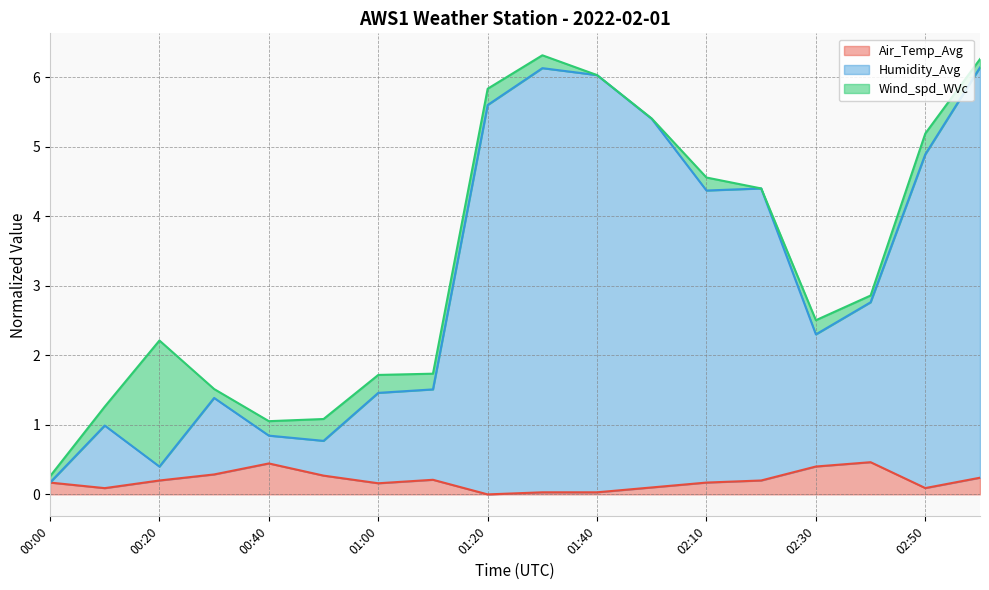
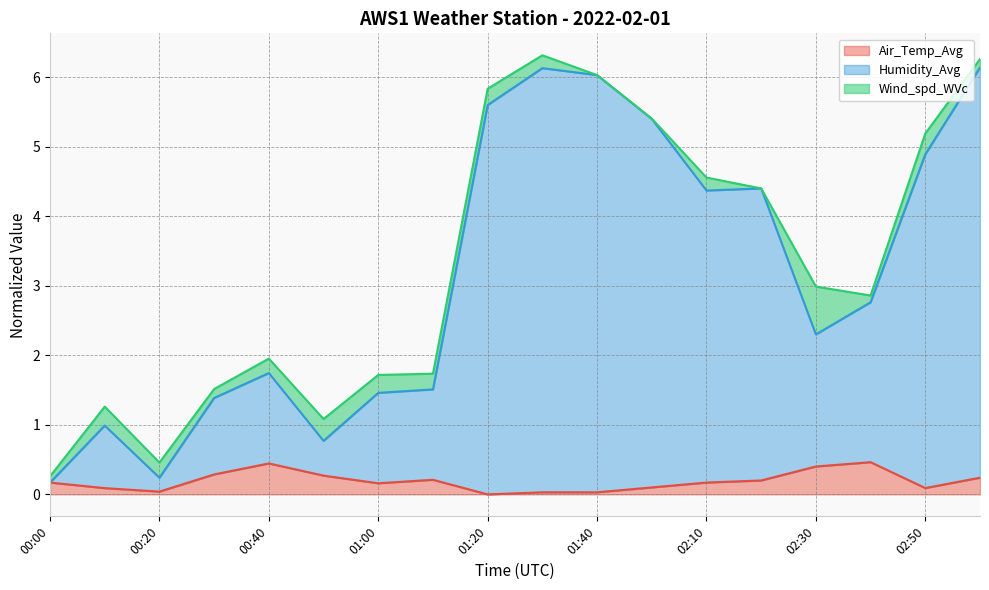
Air_Temp_Avg, 00:20: 0.2 -> 0.0
Wind_spd_WVc, 00:20: 1.8 -> 0.2
Humidity_Avg, 00:40: 0.4 -> 1.3
Wind_spd_WVc, 02:30: 0.2 -> 0.7
